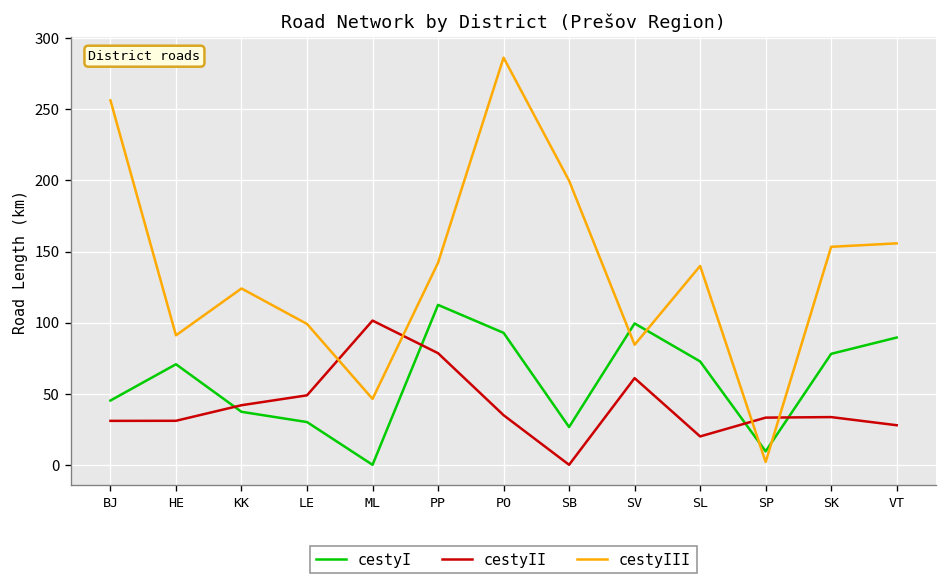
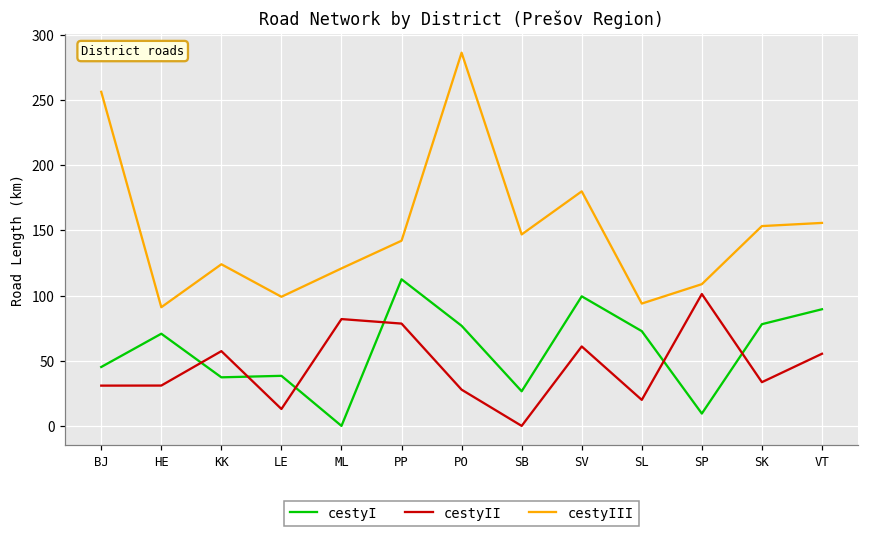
cestyII, KK: 42 -> 57
cestyI, LE: 30 -> 38
cestyII, LE: 49 -> 13
cestyII, ML: 101 -> 82
cestyIII, ML: 46 -> 121
cestyI, PO: 93 -> 77
cestyII, PO: 35 -> 28
cestyIII, SB: 200 -> 147
cestyIII, SV: 84 -> 180
cestyIII, SL: 140 -> 94
cestyII, SP: 33 -> 101
cestyIII, SP: 2 -> 109
cestyII, VT: 28 -> 55
